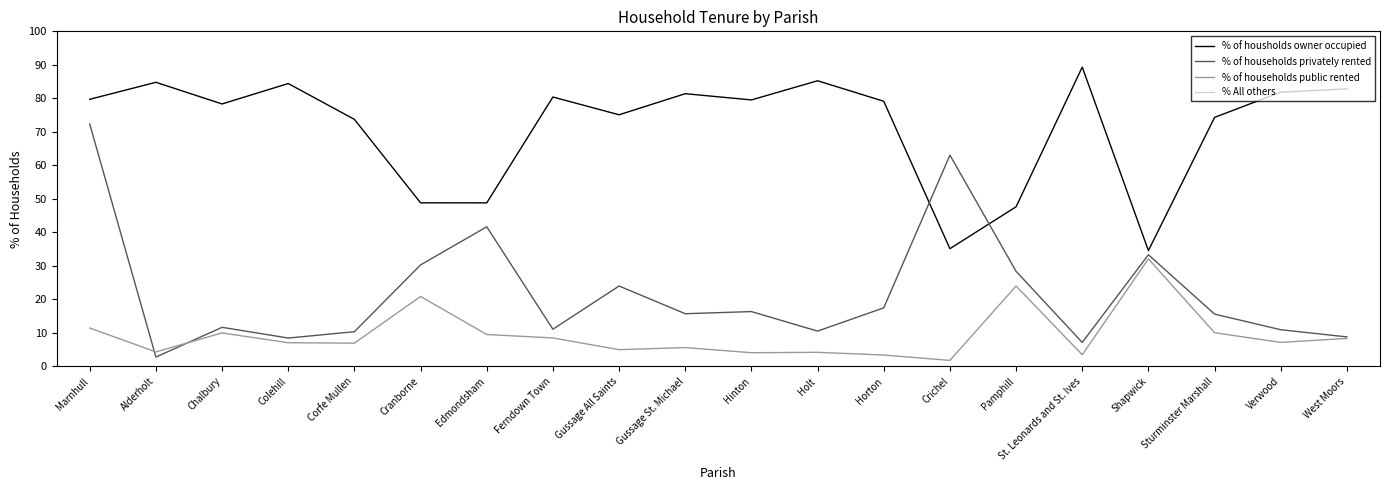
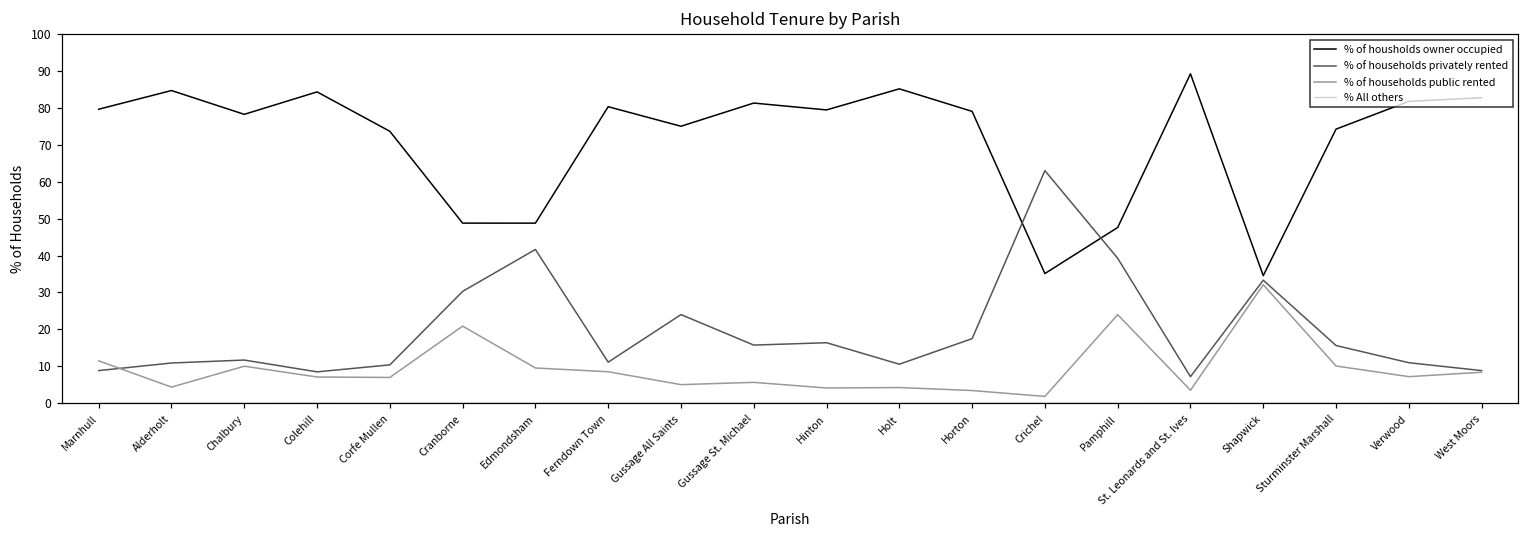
% of households privately rented, Marnhull: 72 -> 9
% of households privately rented, Alderholt: 3 -> 11
% of households privately rented, Pamphill: 28 -> 39
